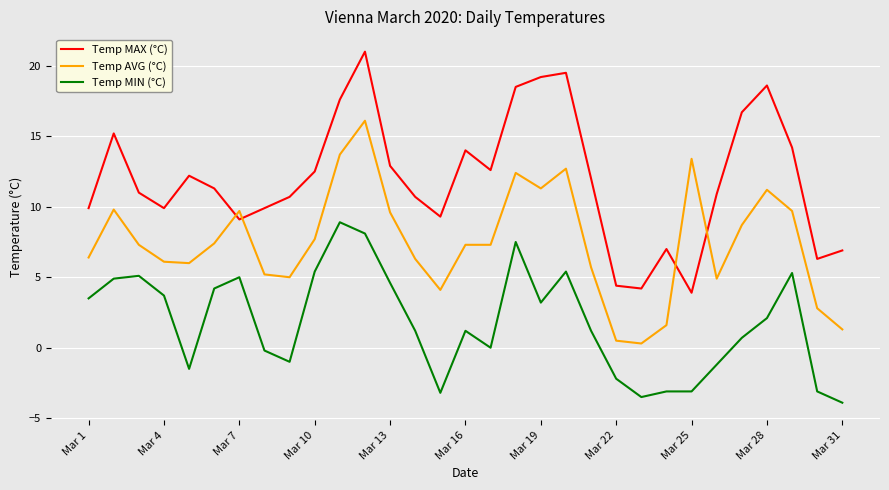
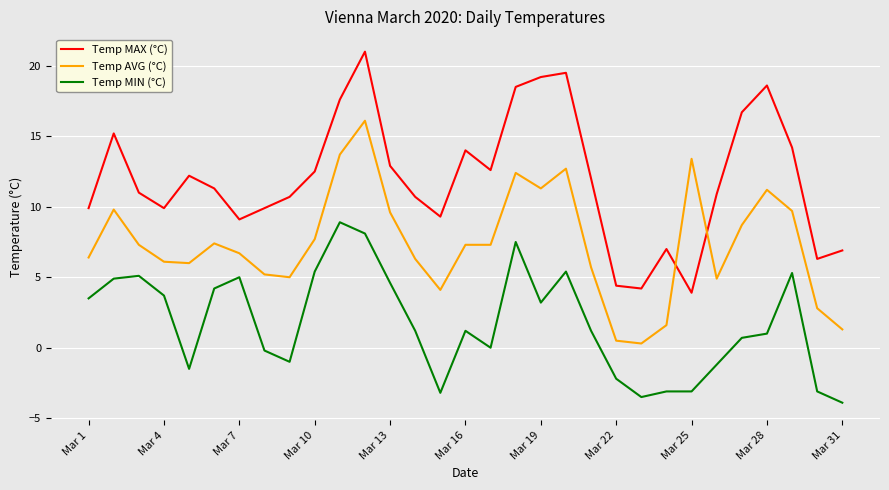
Temp AVG (°C), Mar 7: 9.7 -> 6.7
Temp MIN (°C), Mar 28: 2.1 -> 1.0
